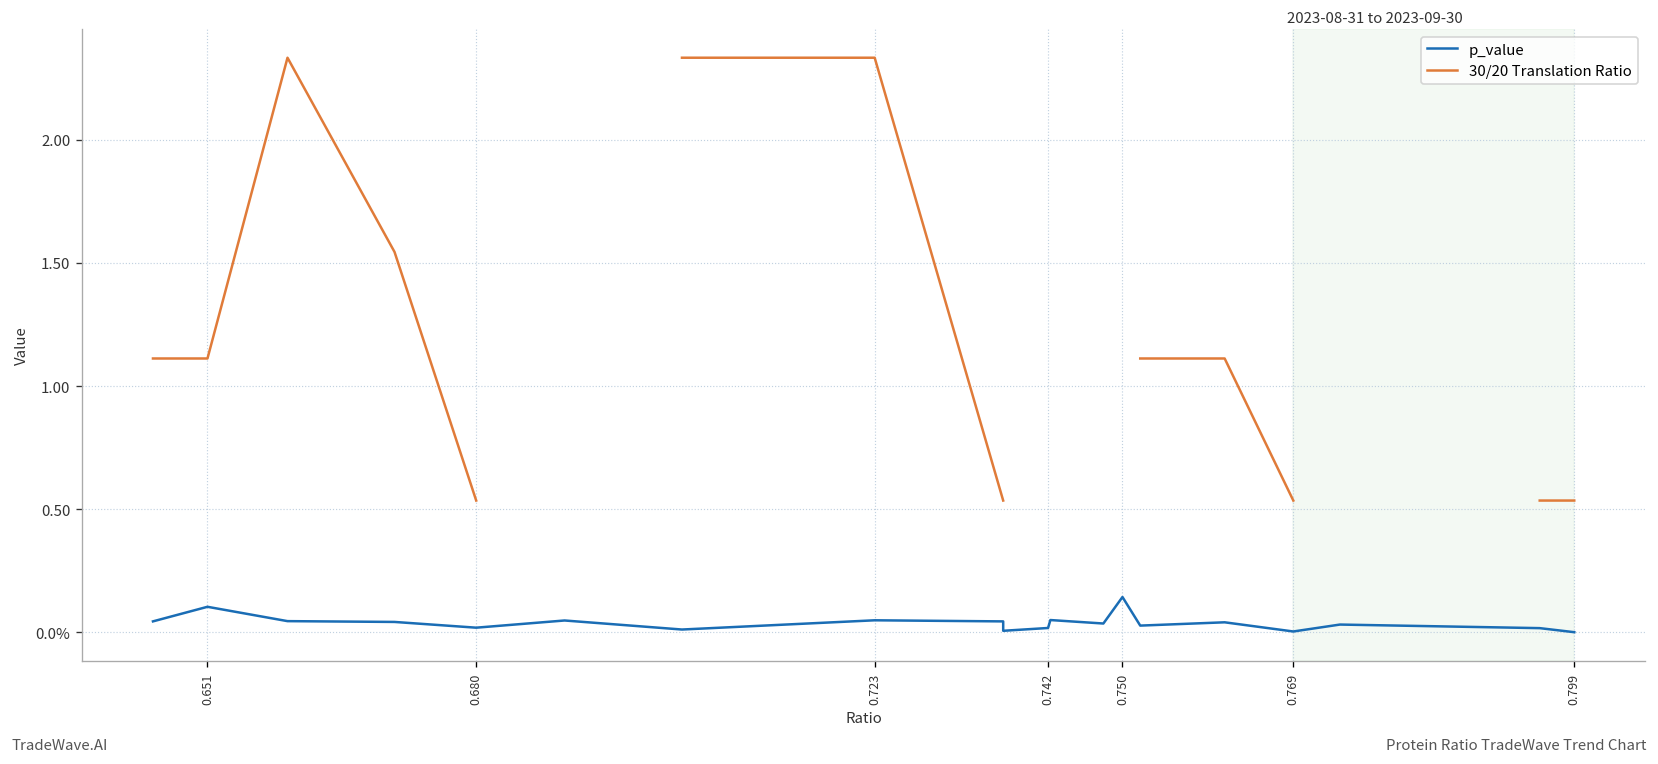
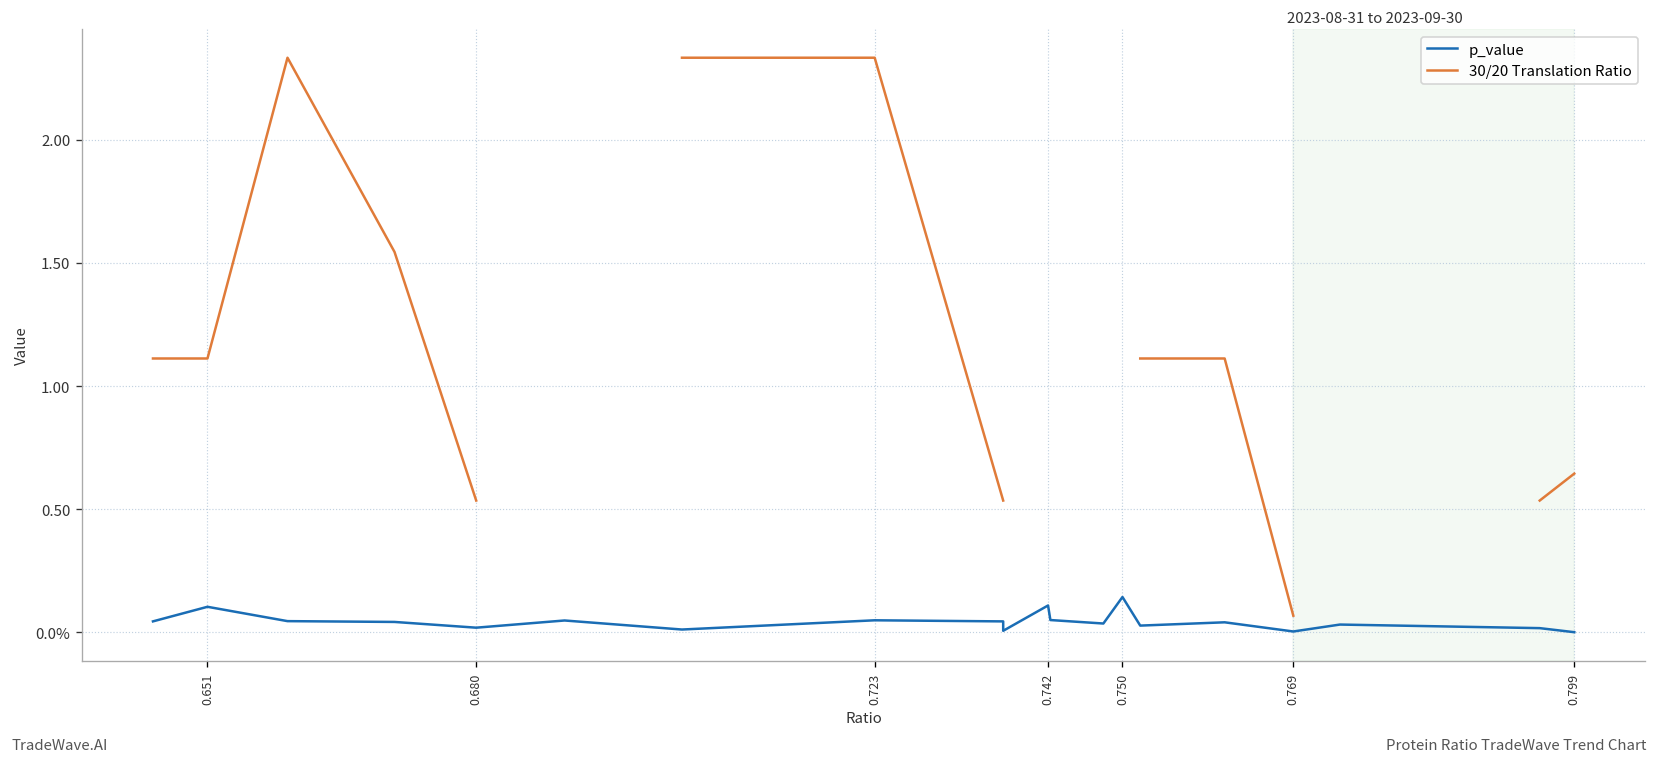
p_value, 0.742: 0.02 -> 0.11
30/20 Translation Ratio, 0.769: 0.54 -> 0.07
30/20 Translation Ratio, 0.799: 0.54 -> 0.64
